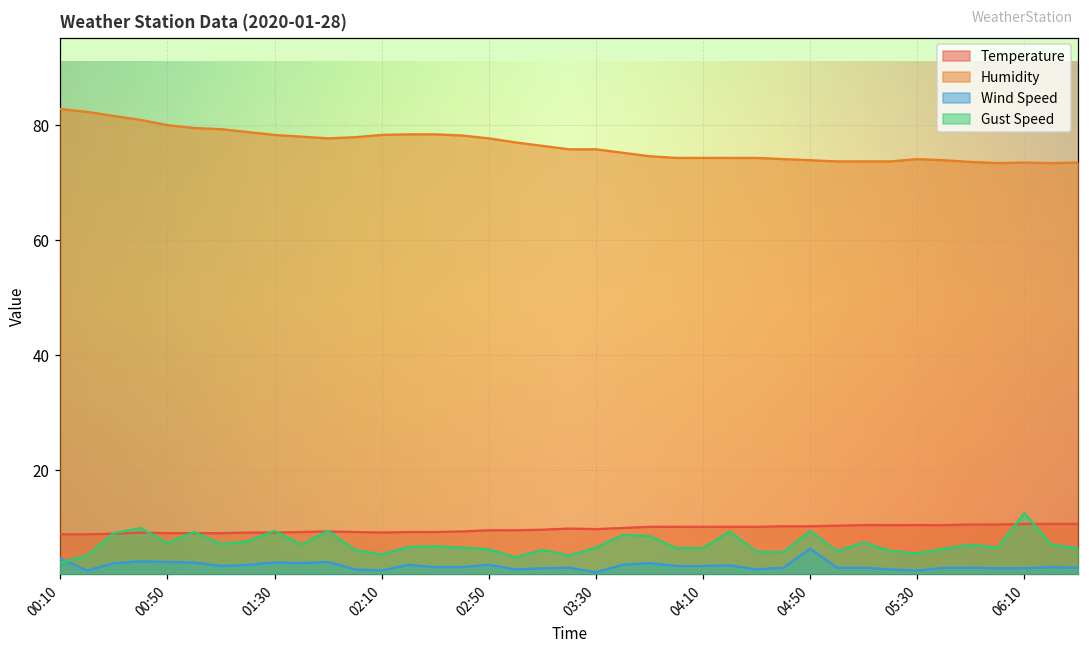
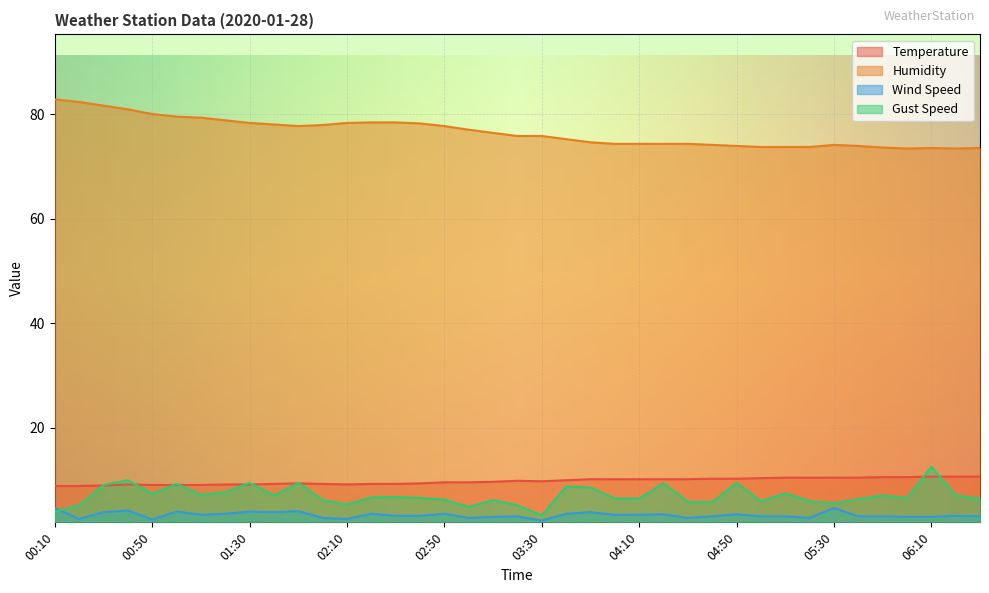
Wind Speed, 00:50: 4 -> 3
Gust Speed, 03:30: 7 -> 3
Wind Speed, 04:50: 6 -> 4
Wind Speed, 05:30: 3 -> 5
